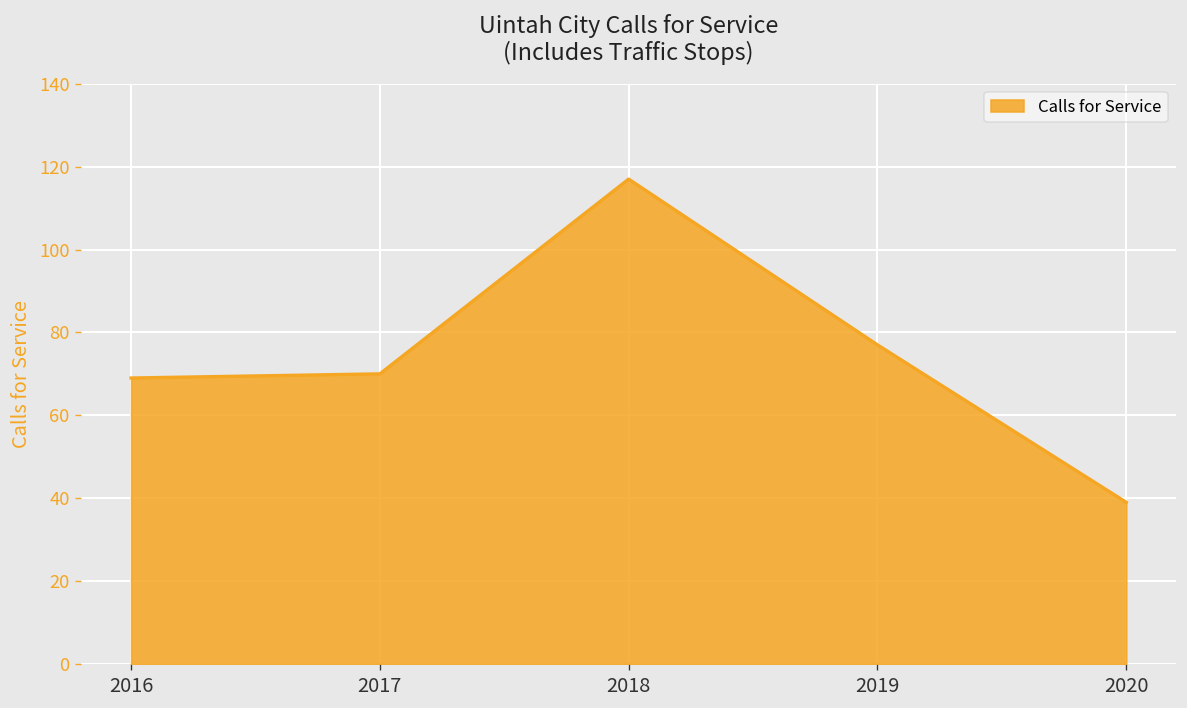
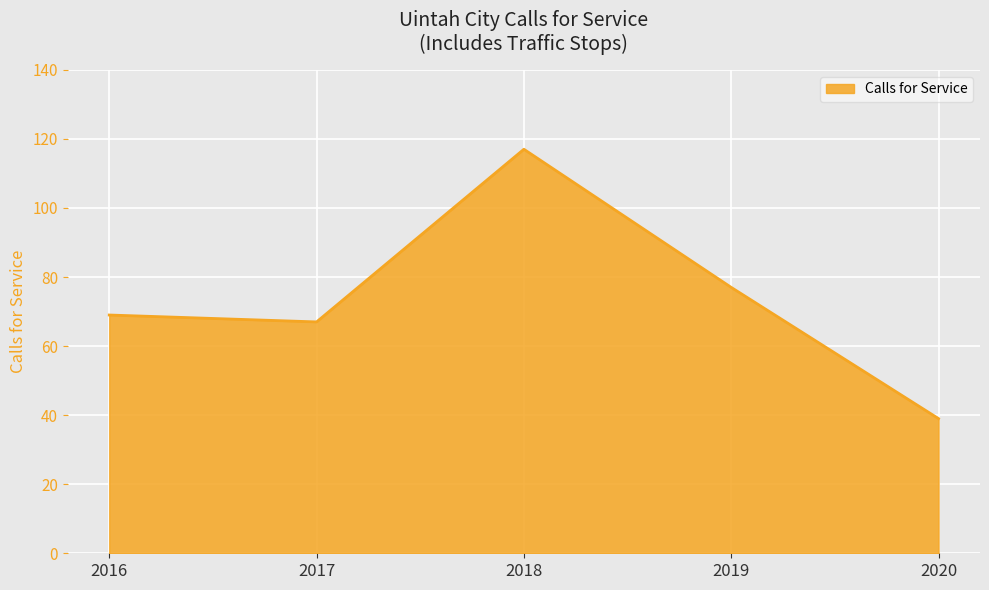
2017: 70 -> 67
